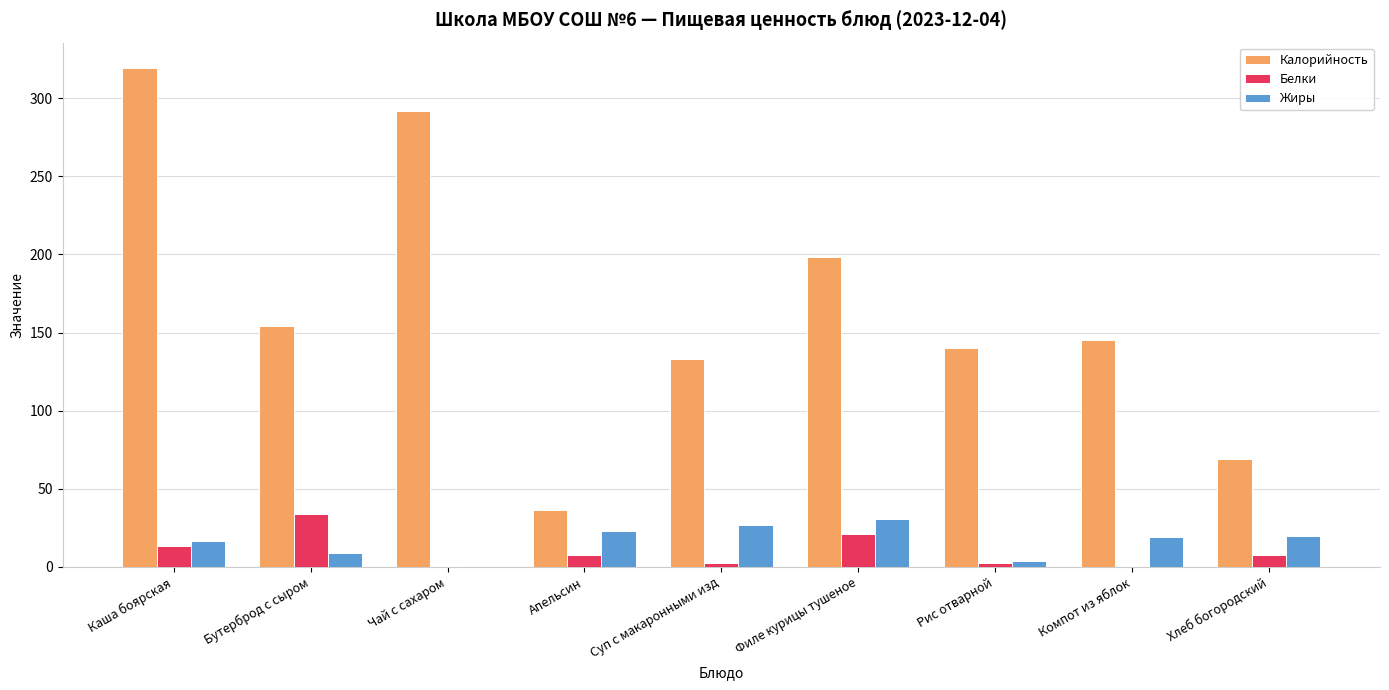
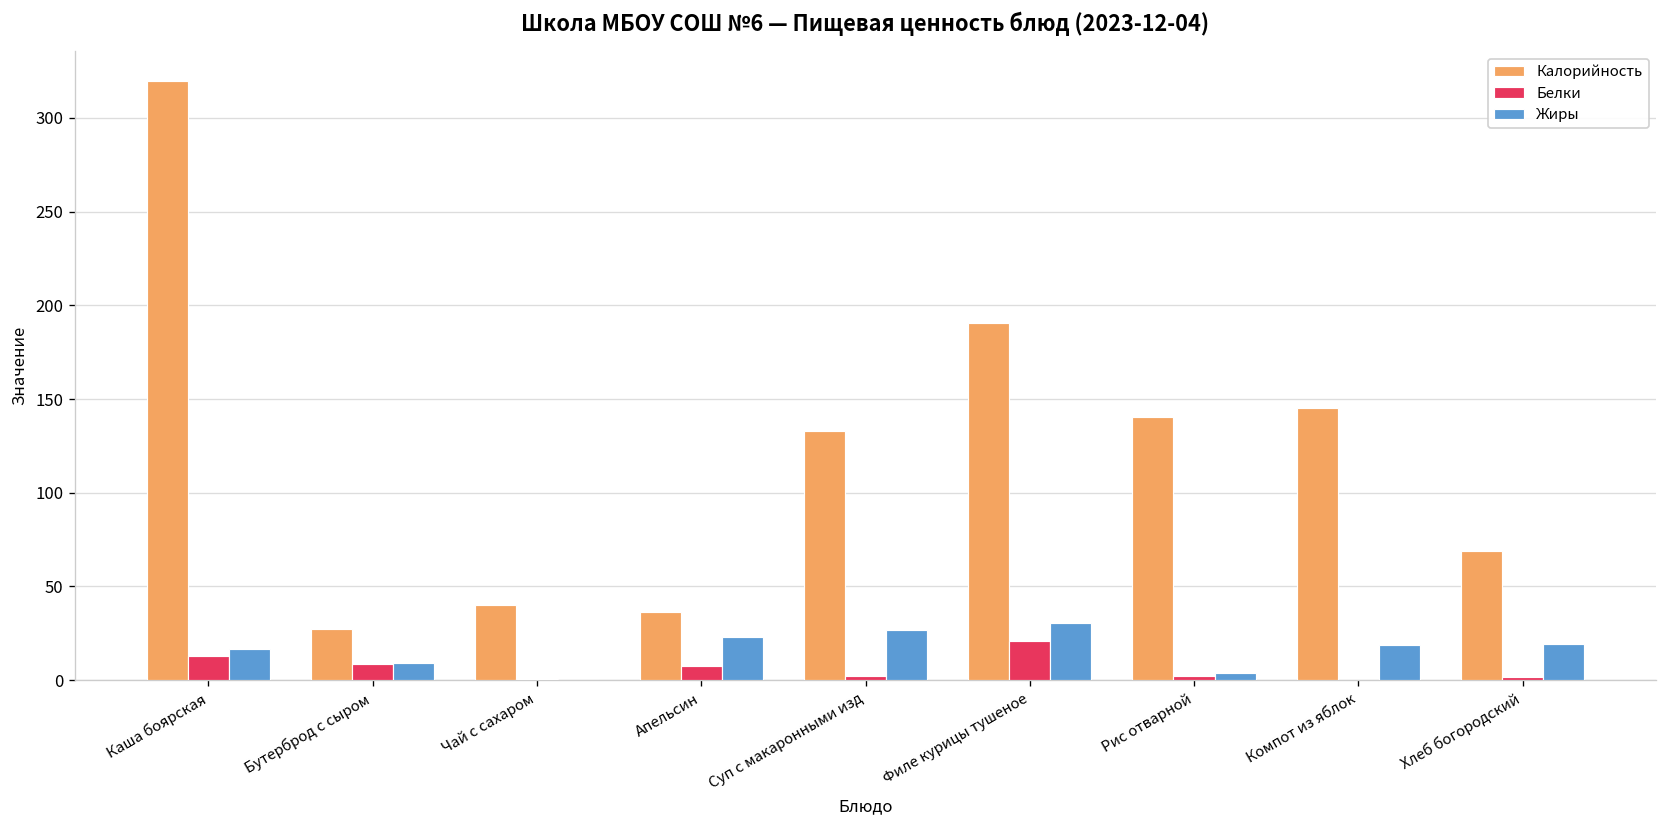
Калорийность, Бутерброд с сыром: 154 -> 28
Белки, Бутерброд с сыром: 34 -> 9
Калорийность, Чай с сахаром: 292 -> 40
Калорийность, Филе курицы тушеное: 198 -> 190
Белки, Хлеб богородский: 8 -> 2
